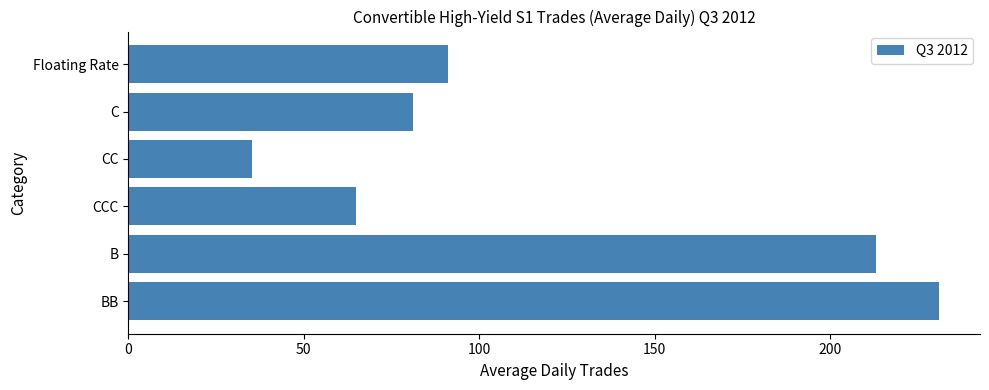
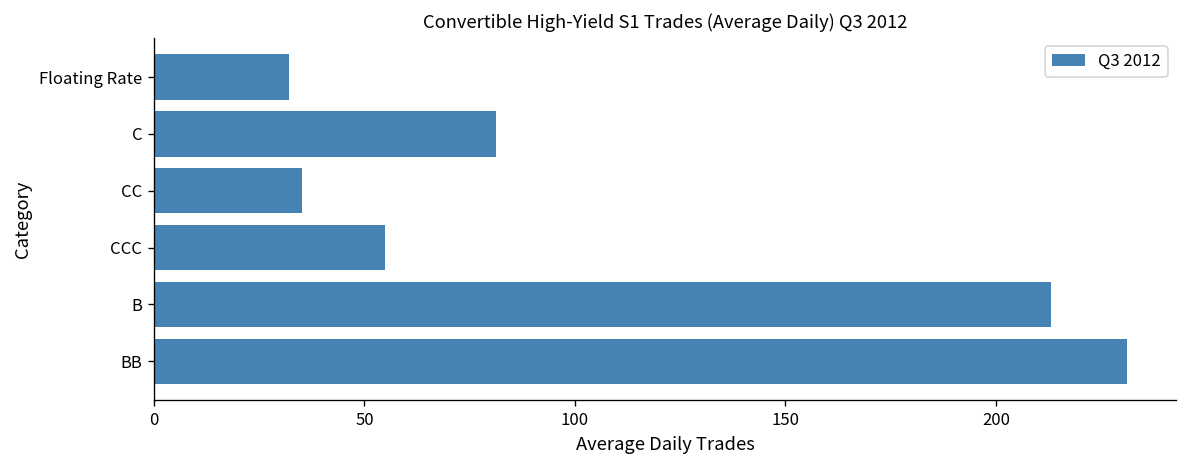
Floating Rate: 91 -> 32
CCC: 65 -> 55
